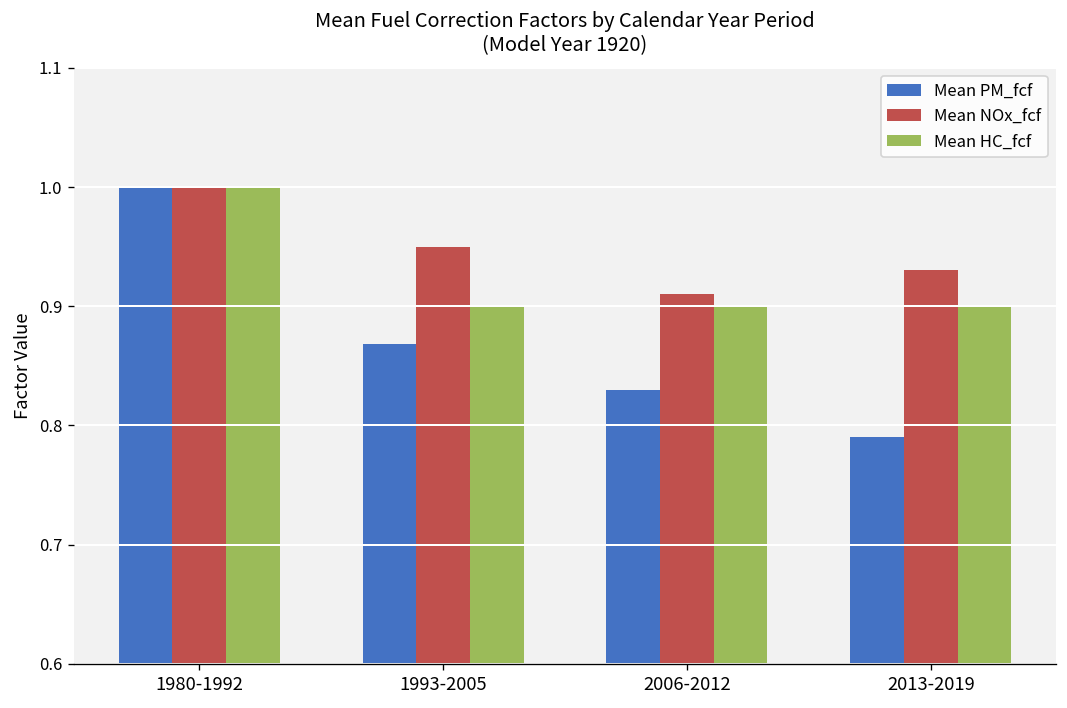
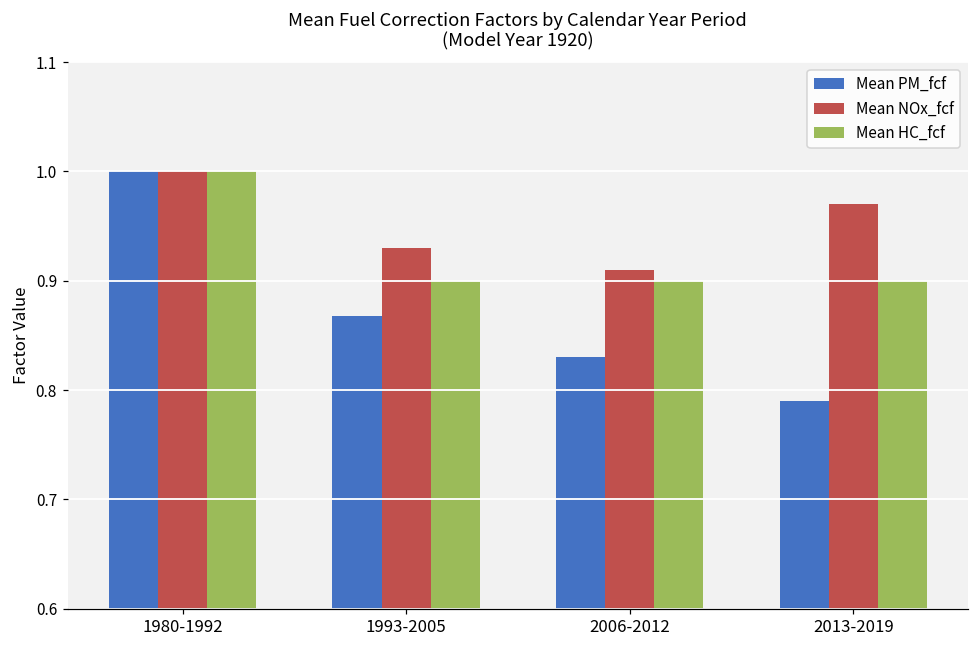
Mean NOx_fcf, 1993-2005: 0.95 -> 0.93
Mean NOx_fcf, 2013-2019: 0.93 -> 0.97
